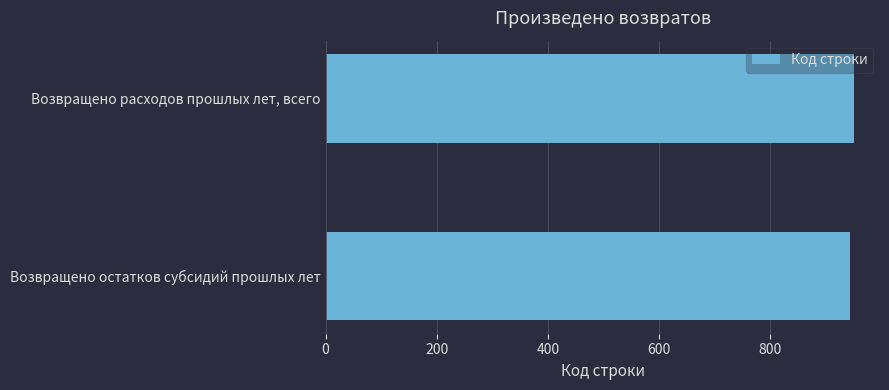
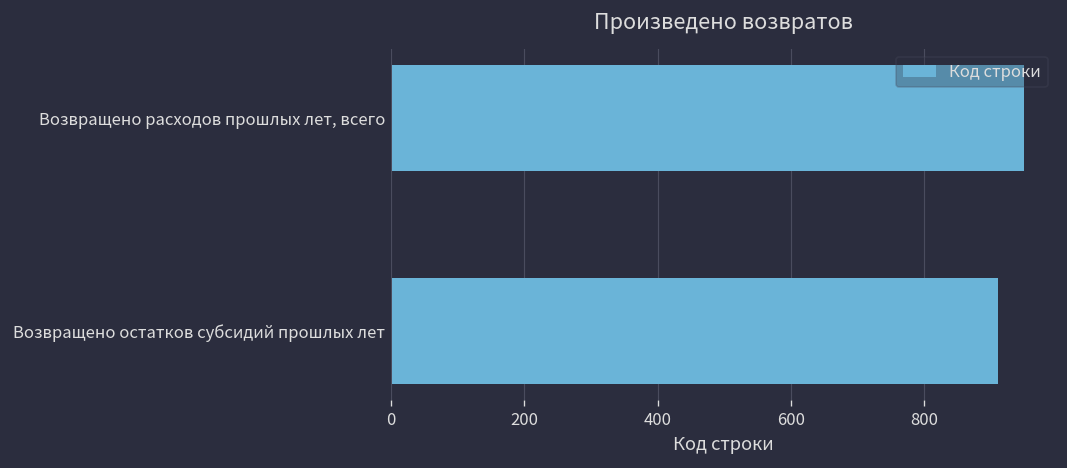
Возвращено остатков субсидий прошлых лет: 940 -> 910
